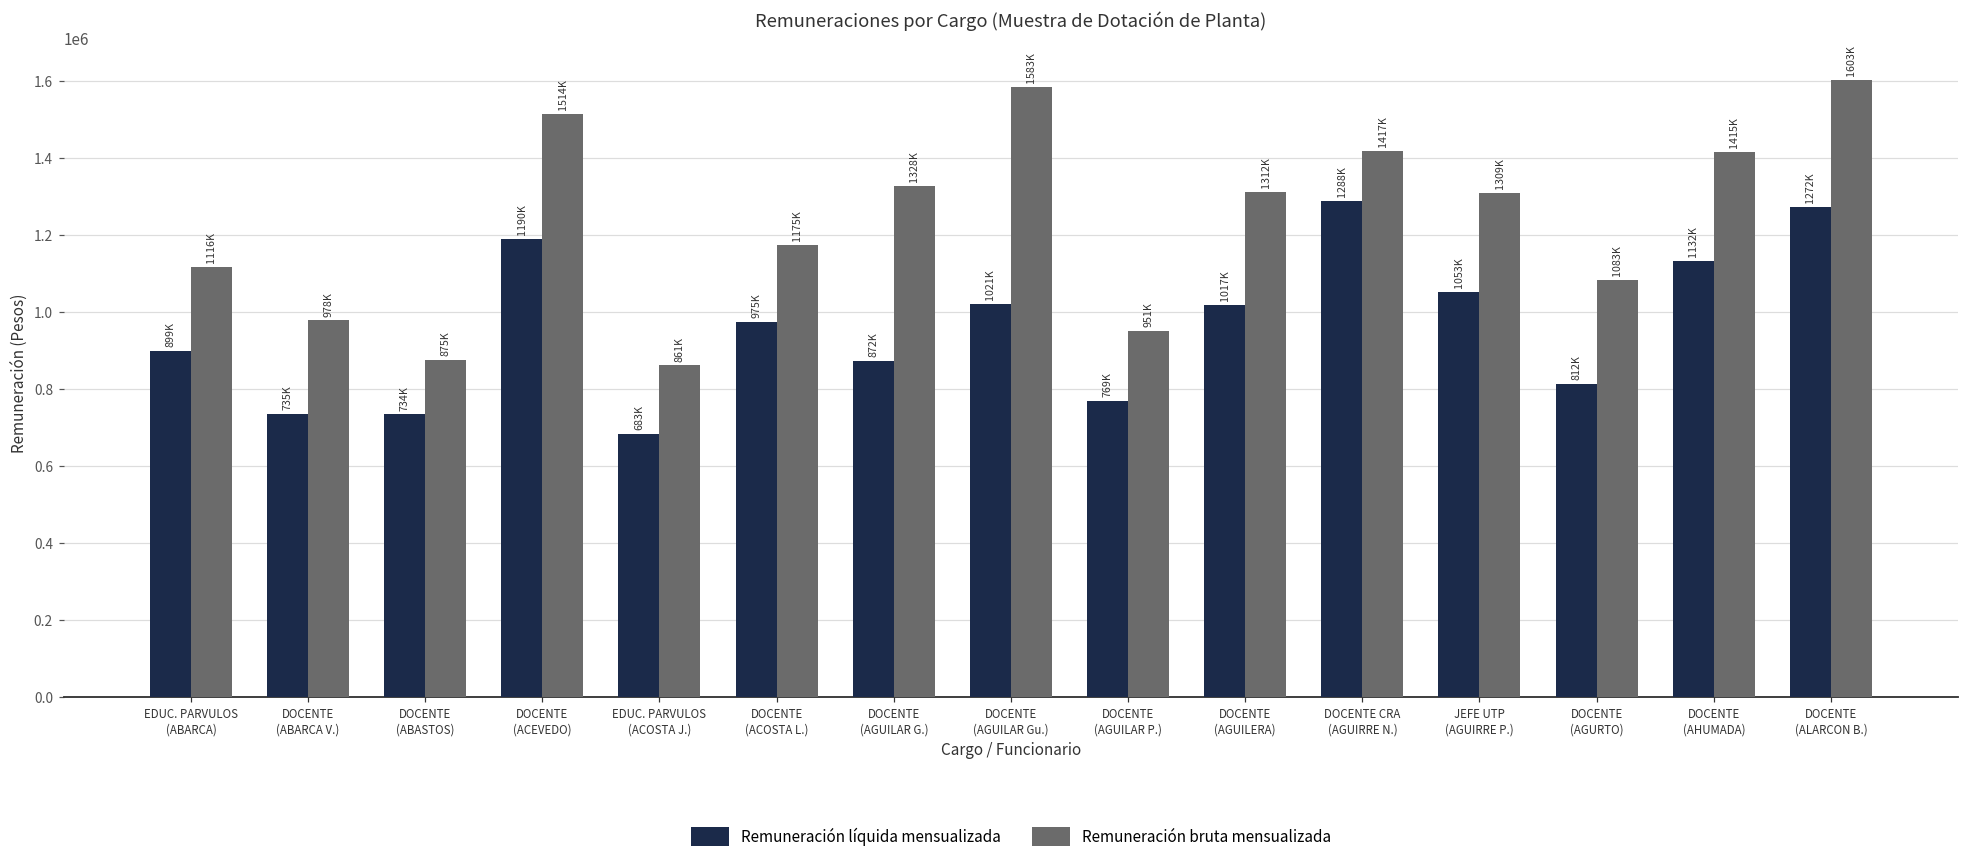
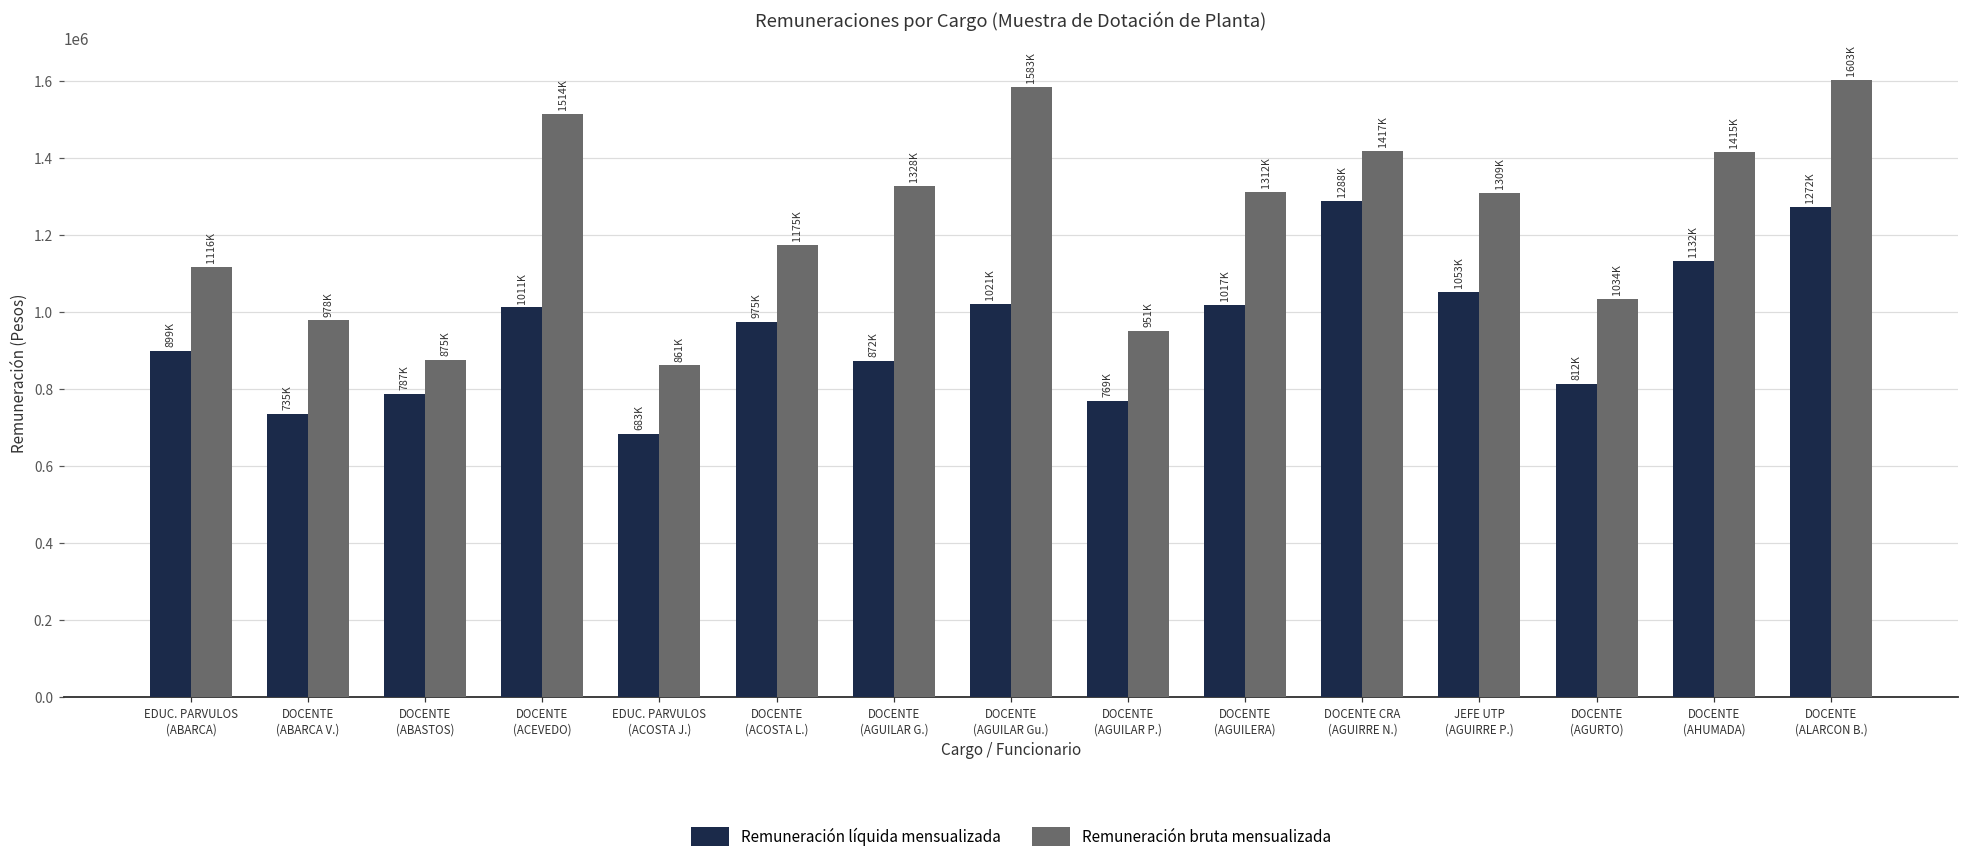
Remuneración líquida mensualizada, DOCENTE (ABASTOS): 734K -> 787K
Remuneración líquida mensualizada, DOCENTE (ACEVEDO): 1190K -> 1011K
Remuneración bruta mensualizada, DOCENTE (AGURTO): 1083K -> 1034K
